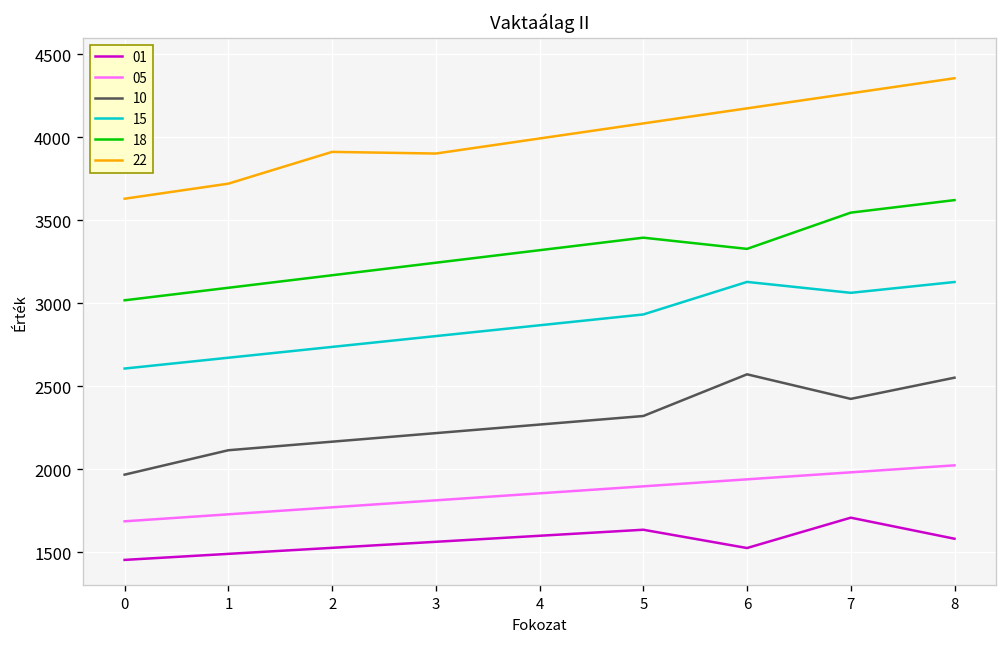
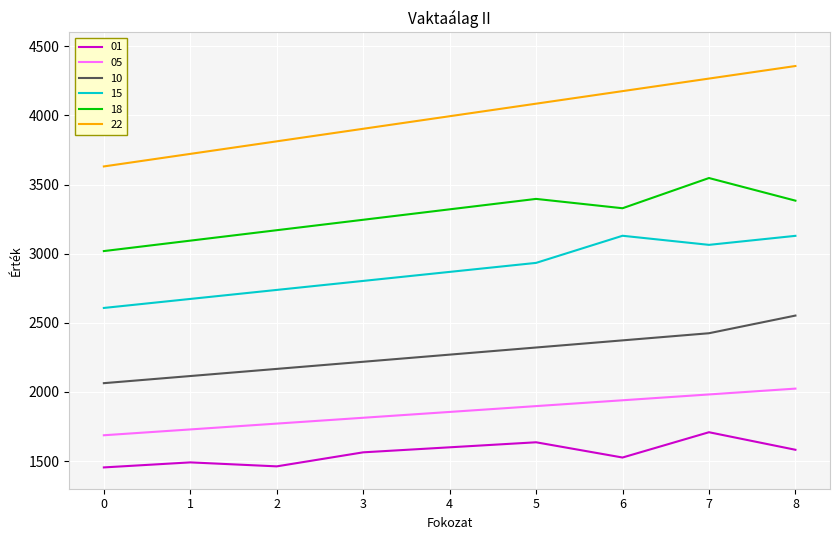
10, 0: 1970 -> 2060
01, 2: 1530 -> 1460
22, 2: 3910 -> 3810
10, 6: 2570 -> 2370
18, 8: 3620 -> 3380
